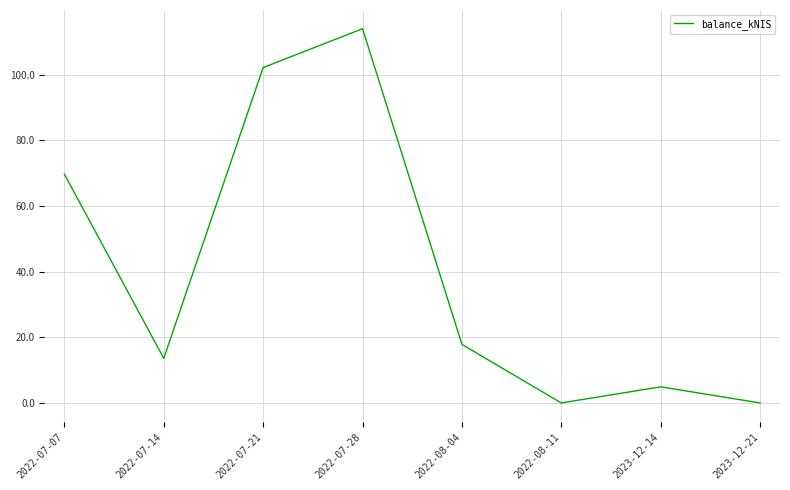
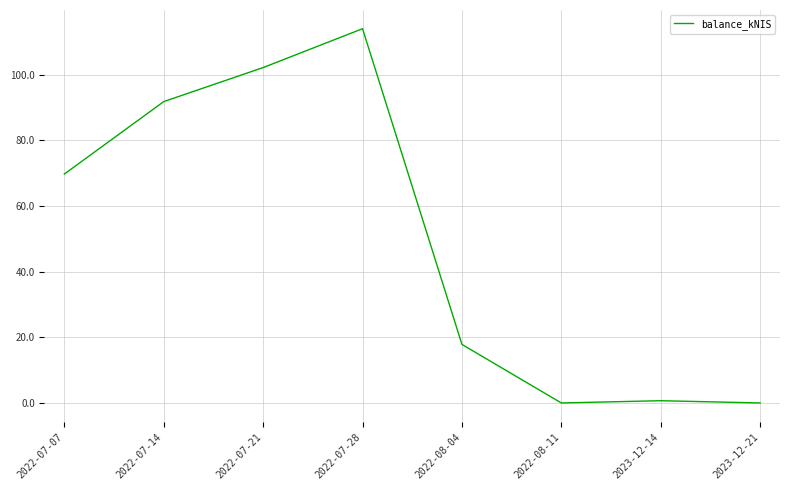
2022-07-14: 14 -> 92
2023-12-14: 5 -> 1
